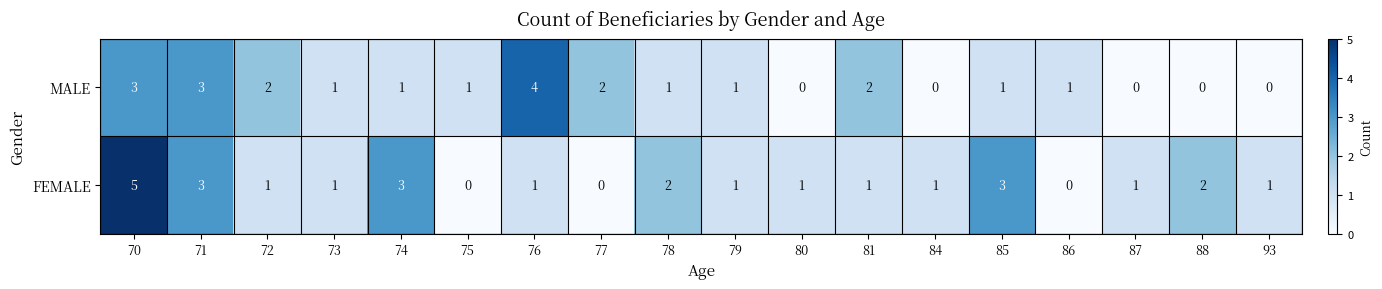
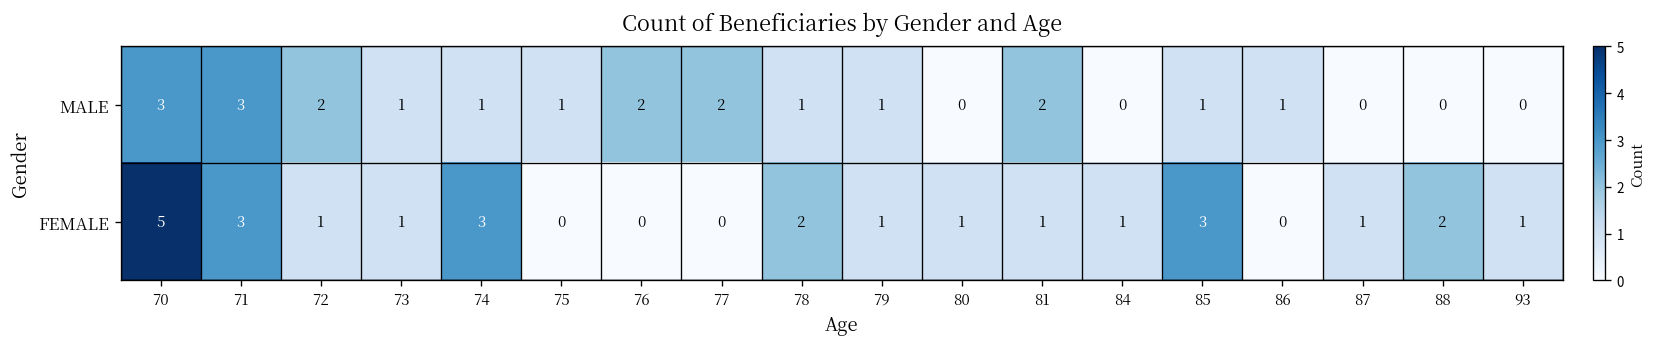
MALE, 76: 4 -> 2
FEMALE, 76: 1 -> 0
